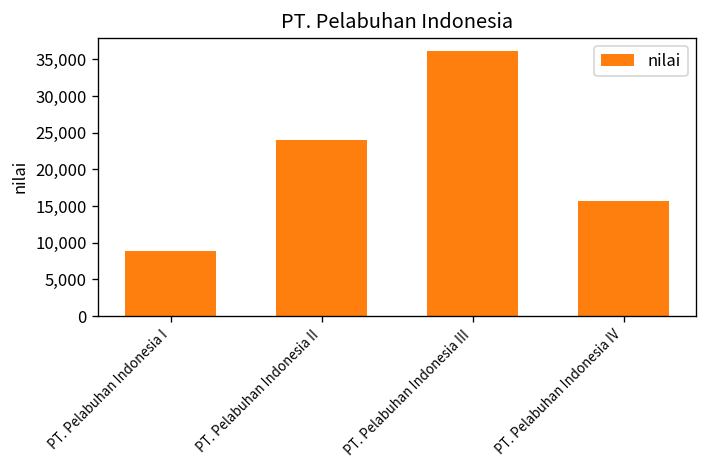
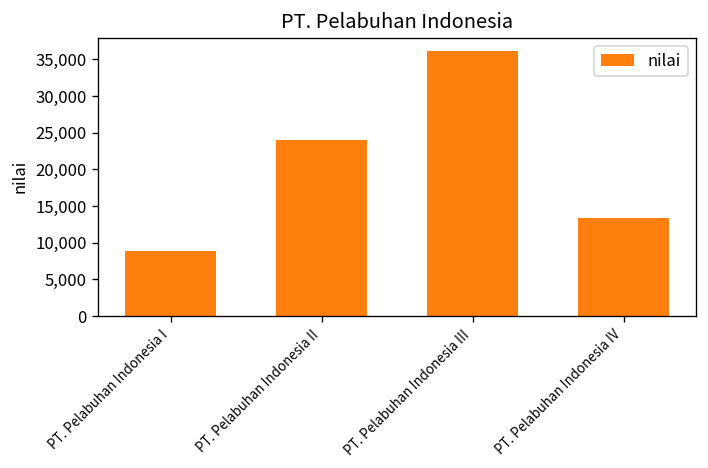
PT. Pelabuhan Indonesia IV: 16,000 -> 13,000
